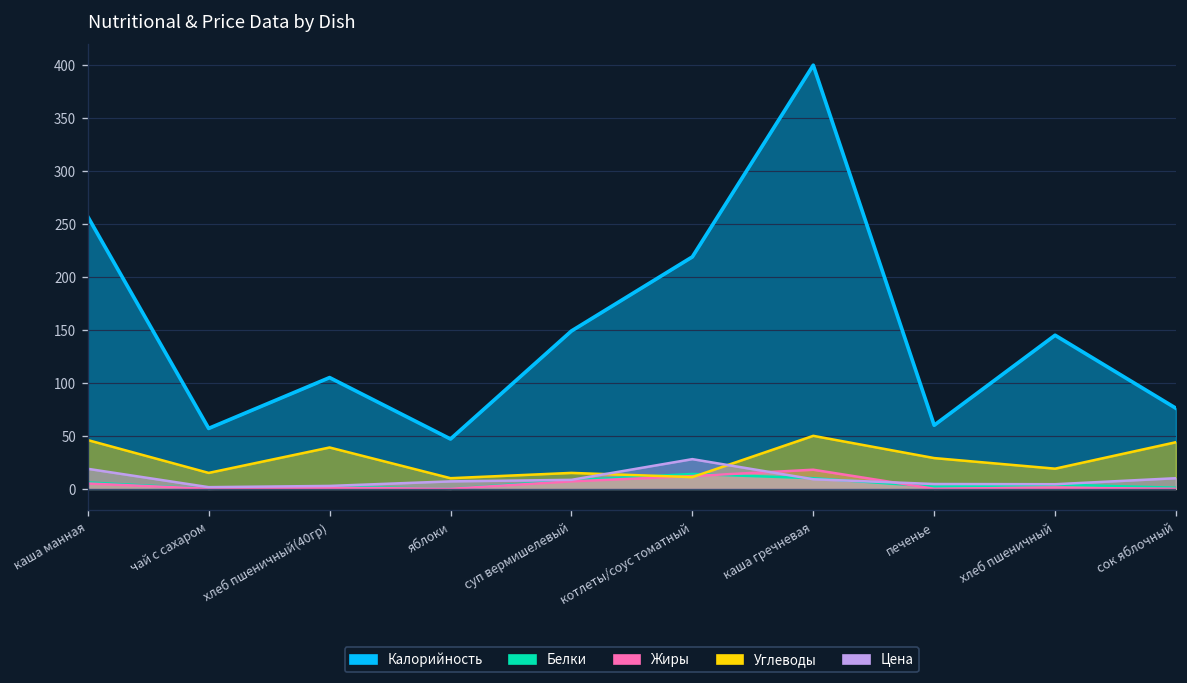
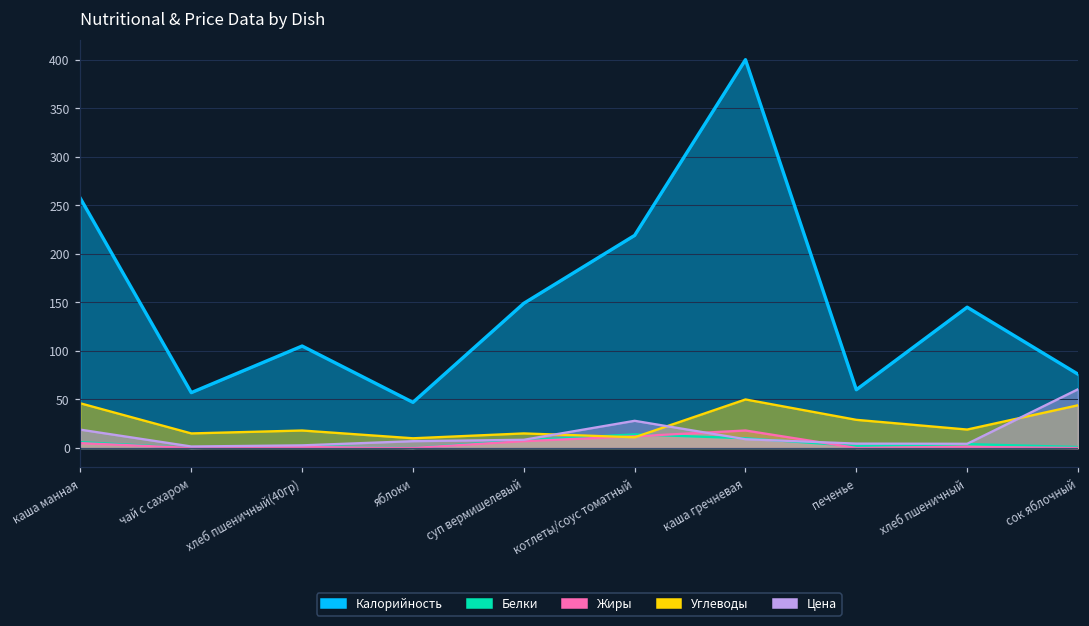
Углеводы, хлеб пшеничный(40гр): 40 -> 20
Цена, сок яблочный: 10 -> 60
